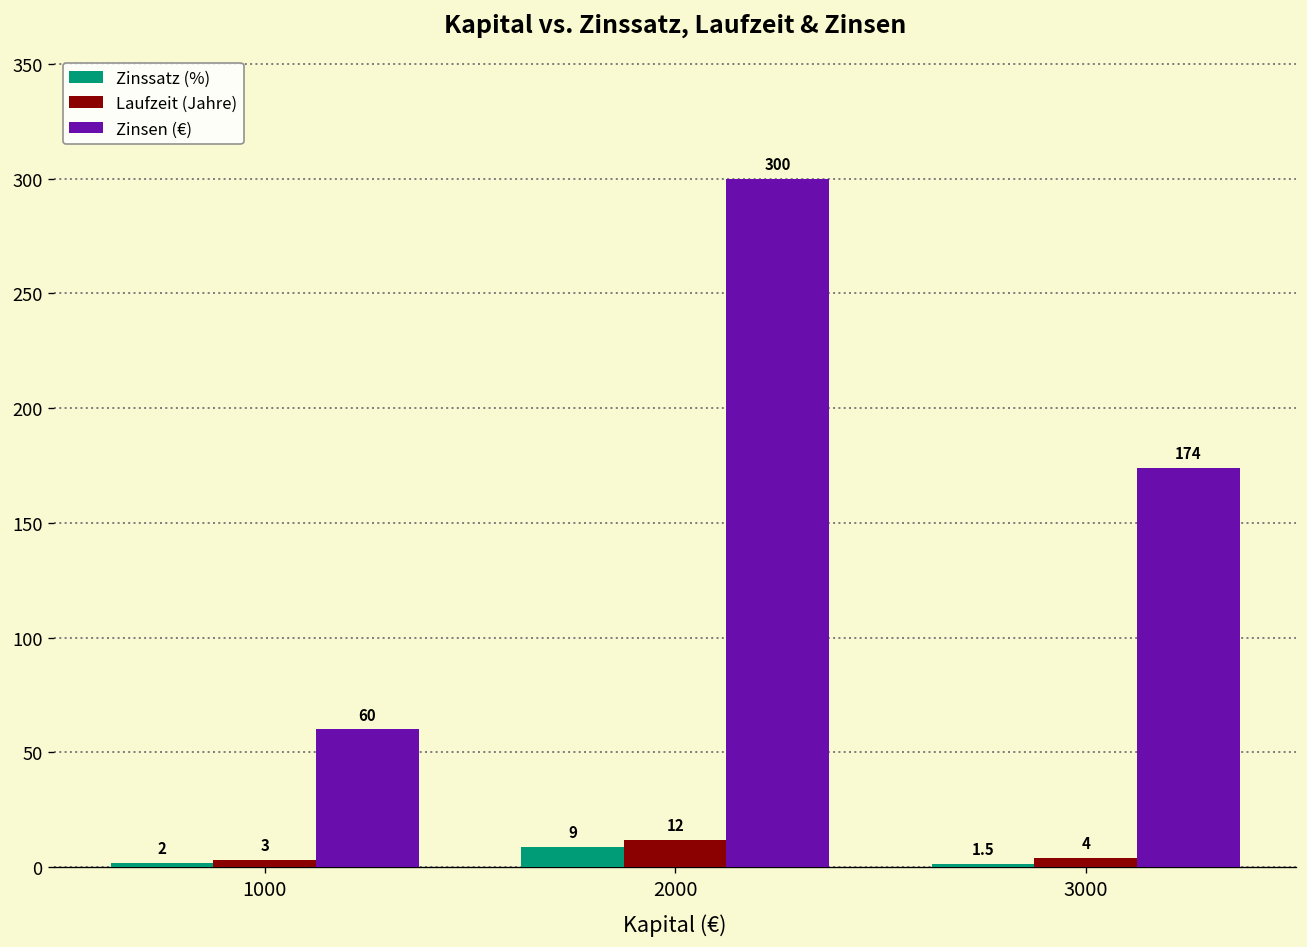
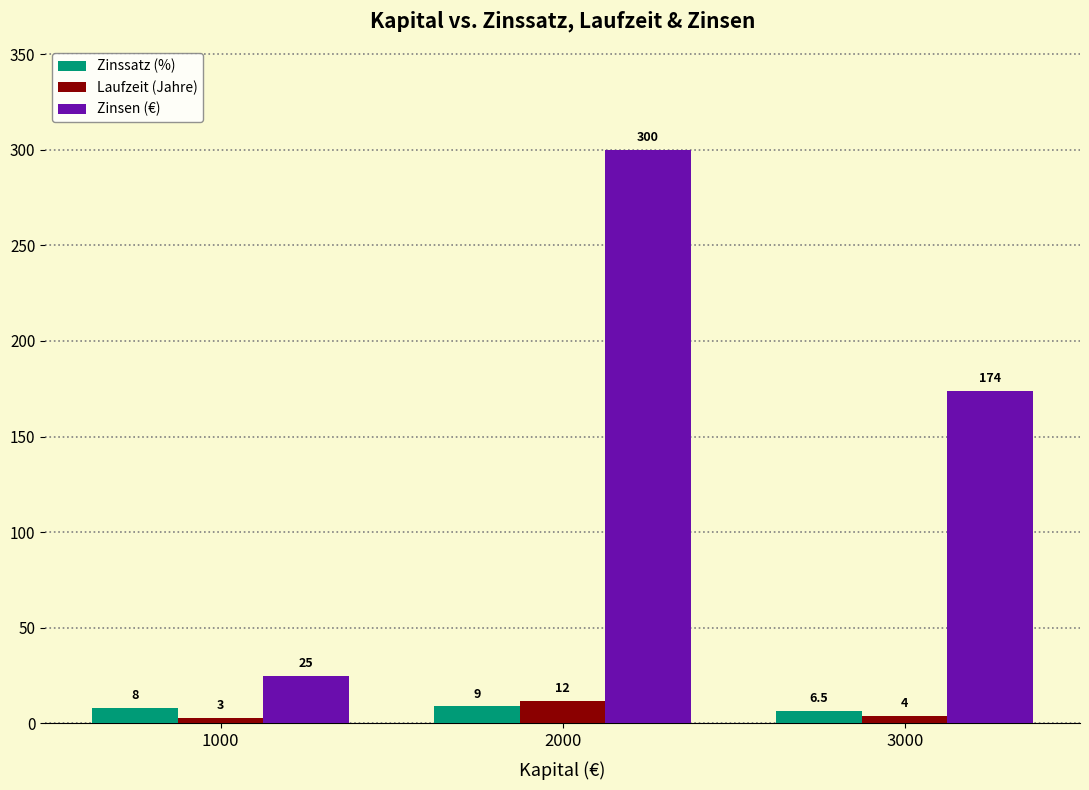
Zinssatz (%), 1000: 2 -> 8
Zinsen (€), 1000: 60 -> 25
Zinssatz (%), 3000: 1.5 -> 6.5
